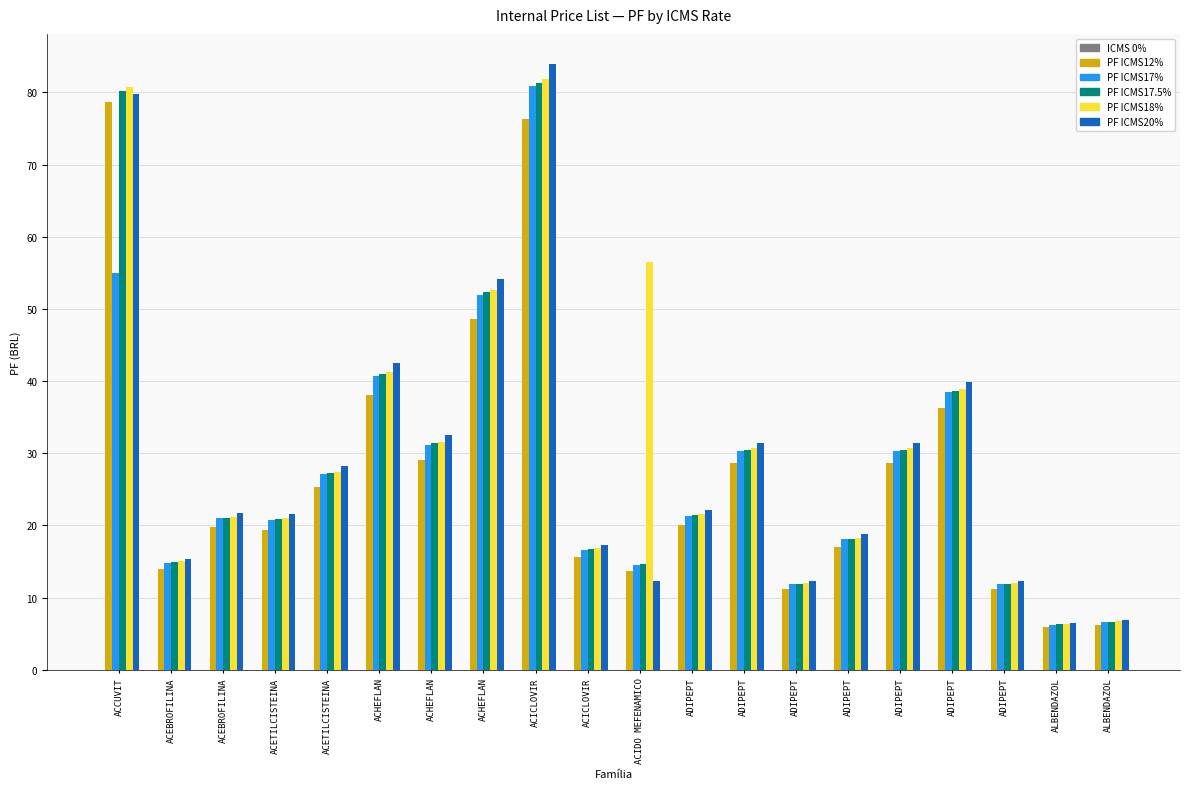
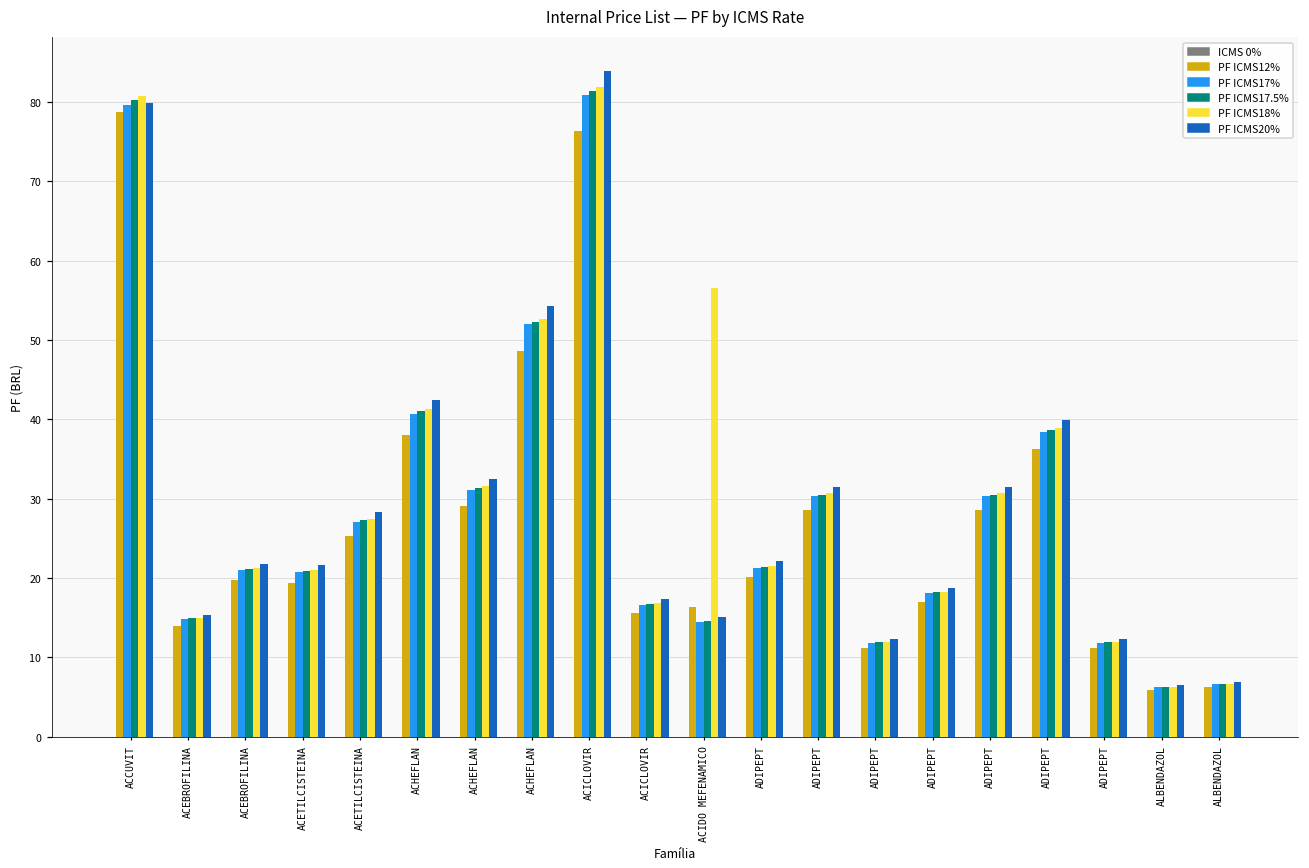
PF ICMS17%, ACCUVIT: 55 -> 80
PF ICMS12%, ACIDO MEFENAMICO: 14 -> 16
PF ICMS20%, ACIDO MEFENAMICO: 12 -> 15
